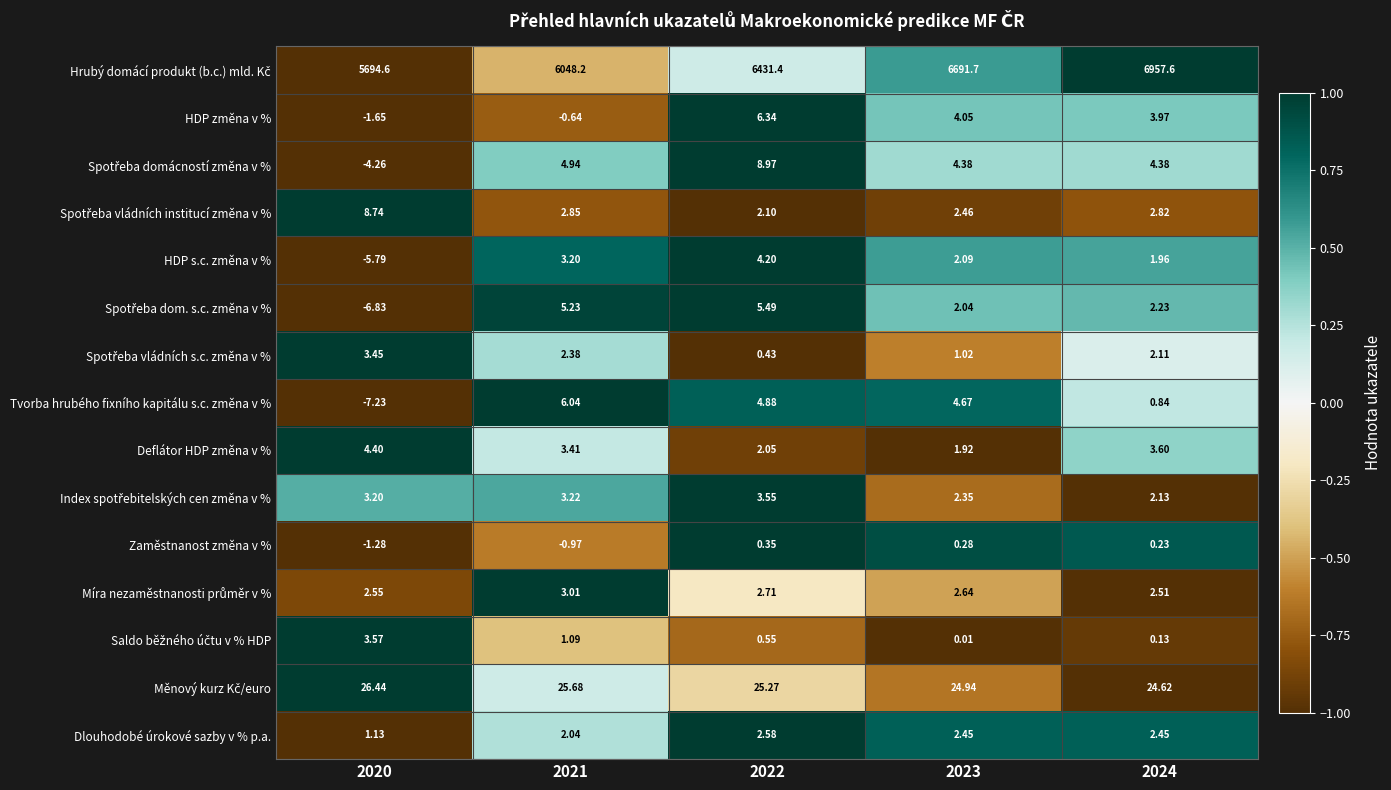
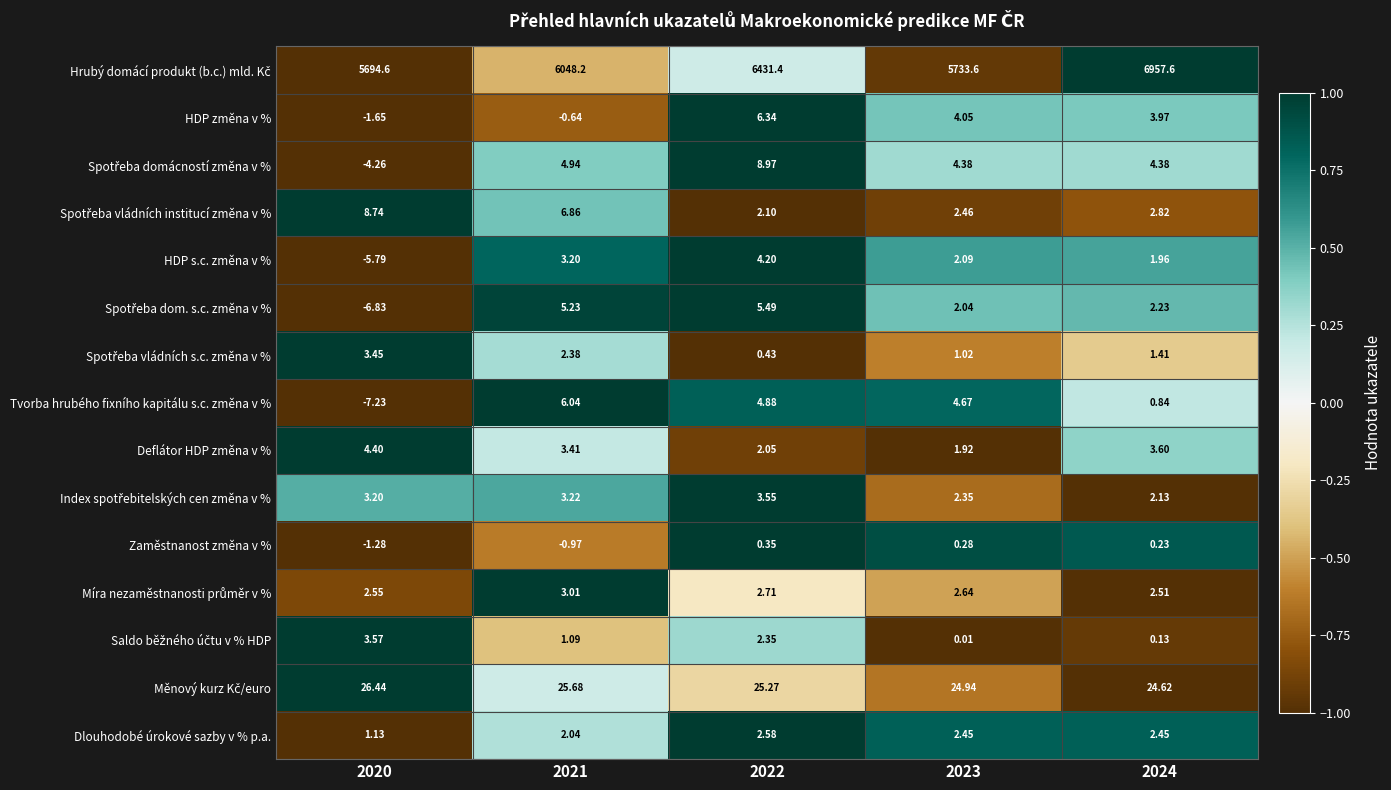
Hrubý domácí produkt (b.c.) mld. Kč, 2023: 6691.7 -> 5733.6
Spotřeba vládních institucí změna v %, 2021: 2.85 -> 6.86
Spotřeba vládních s.c. změna v %, 2024: 2.11 -> 1.41
Saldo běžného účtu v % HDP, 2022: 0.55 -> 2.35
